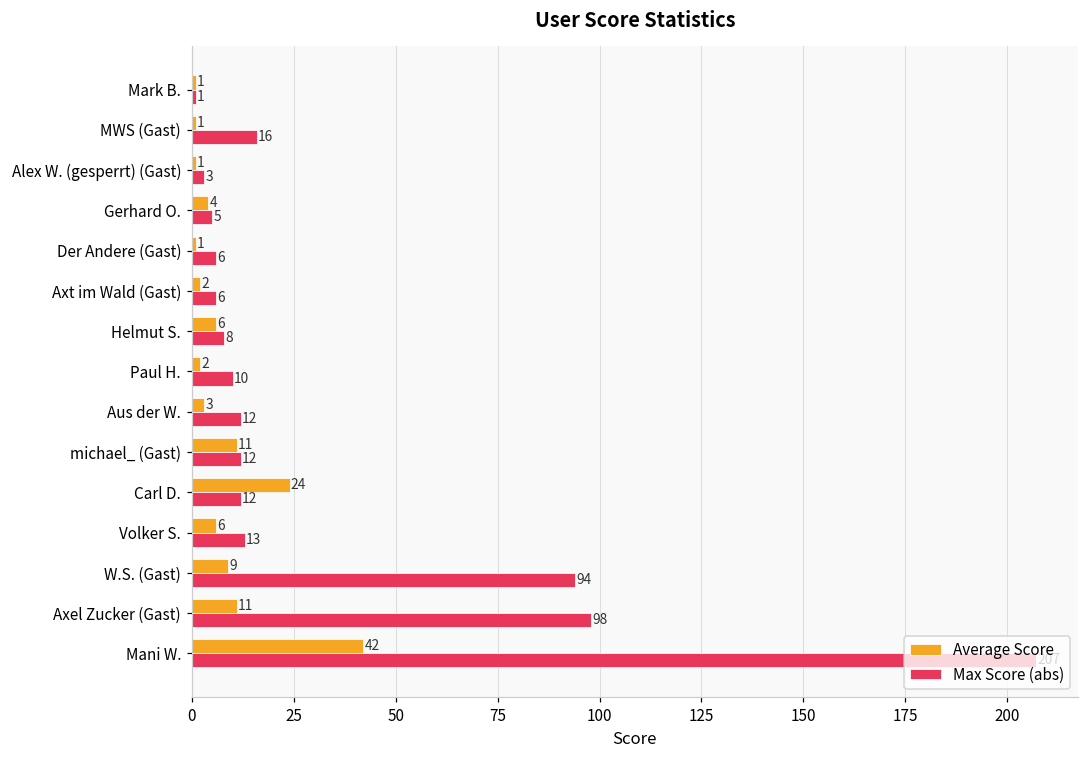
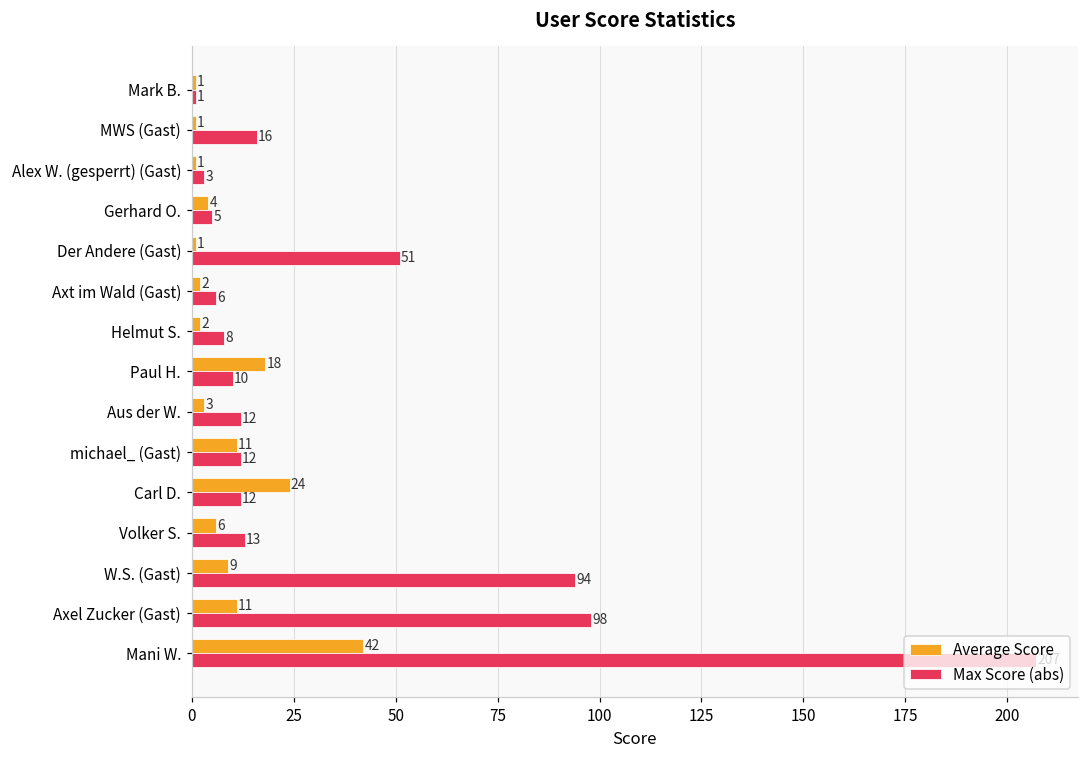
Max Score (abs), Der Andere (Gast): 6 -> 51
Average Score, Helmut S.: 6 -> 2
Average Score, Paul H.: 2 -> 18
